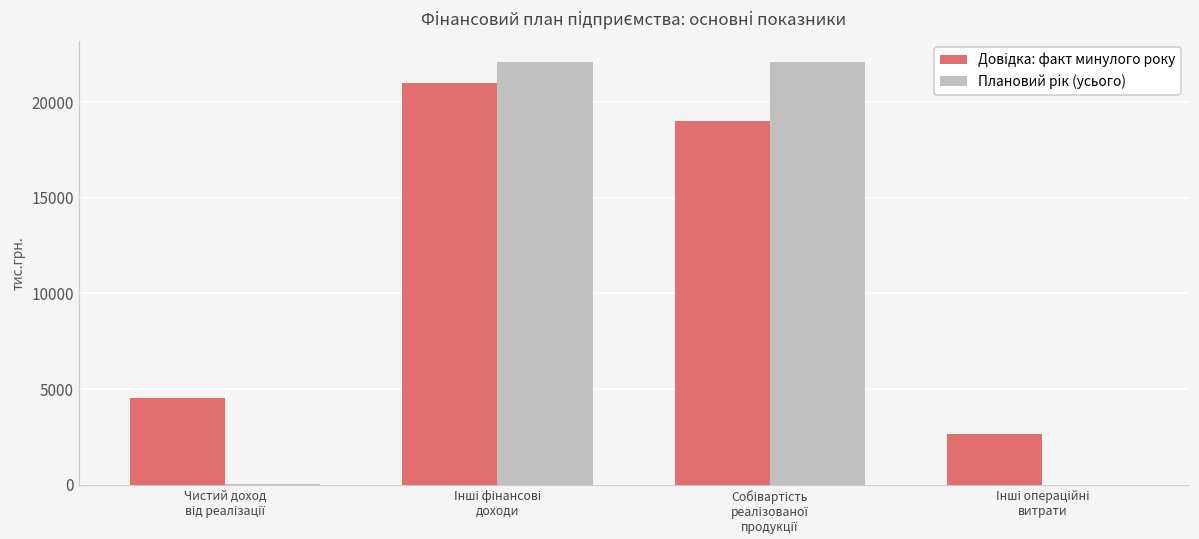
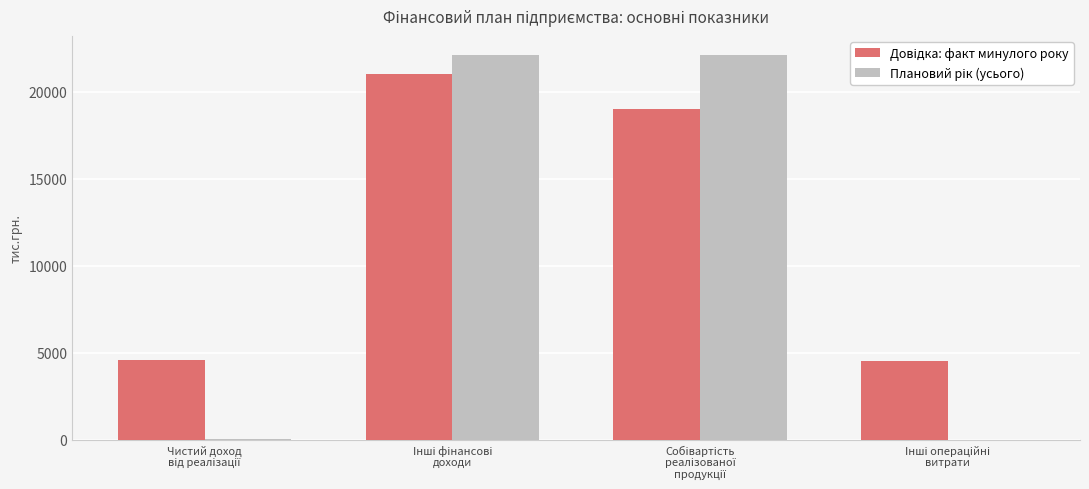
Довідка: факт минулого року, Інші операційні витрати: 2600 -> 4500
